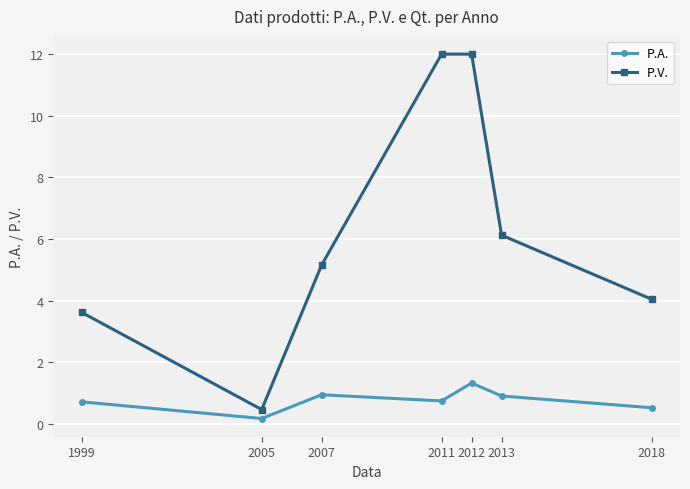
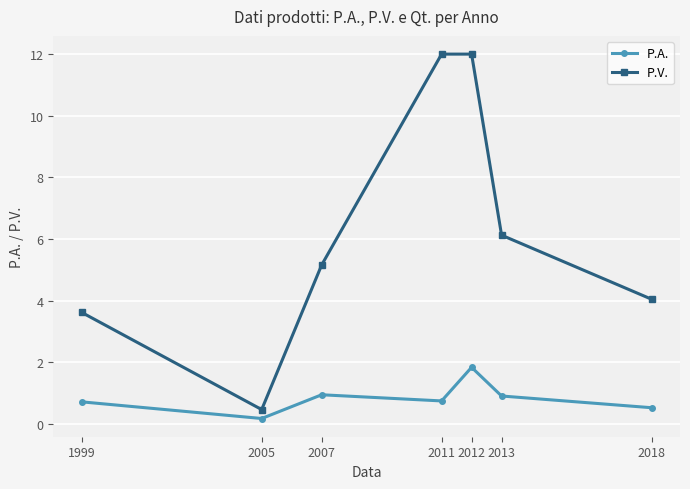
P.A., 2012: 1.3 -> 1.8
